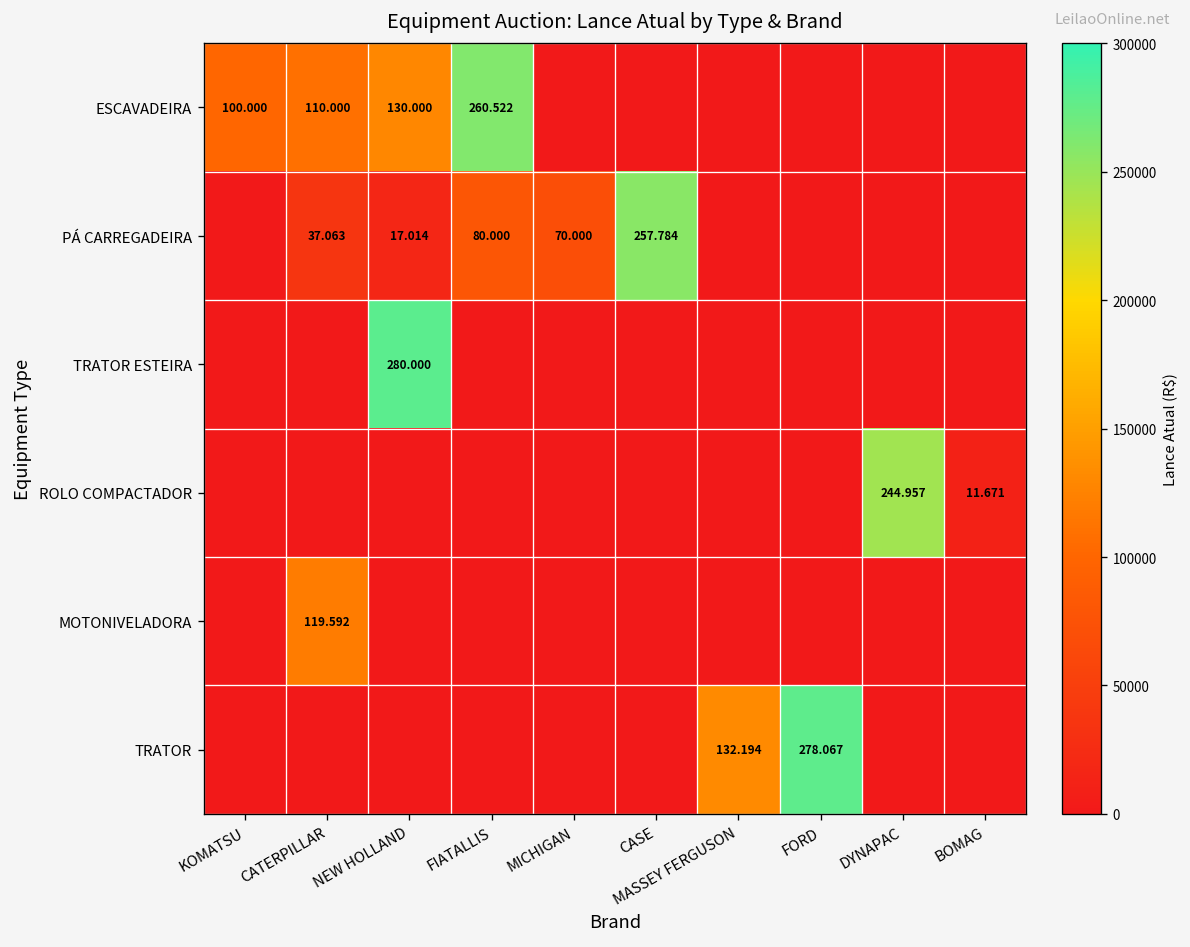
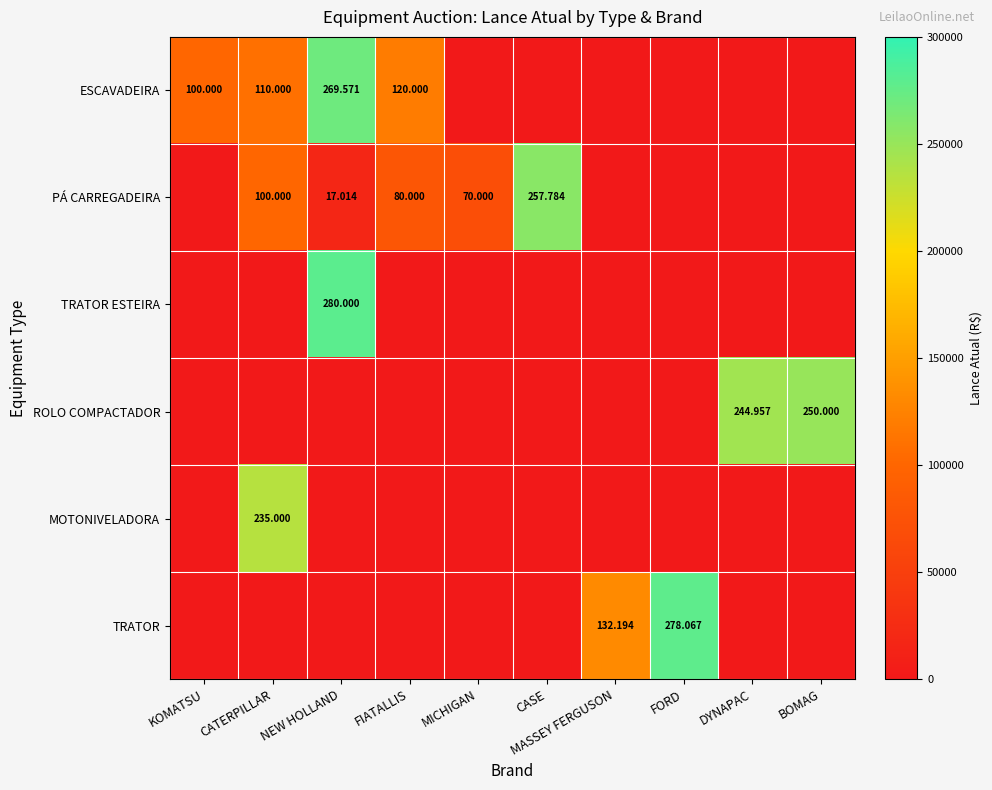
ESCAVADEIRA, NEW HOLLAND: 130.000 -> 269.571
ESCAVADEIRA, FIATALLIS: 260.522 -> 120.000
PÁ CARREGADEIRA, CATERPILLAR: 37.063 -> 100.000
ROLO COMPACTADOR, BOMAG: 11.671 -> 250.000
MOTONIVELADORA, CATERPILLAR: 119.592 -> 235.000
